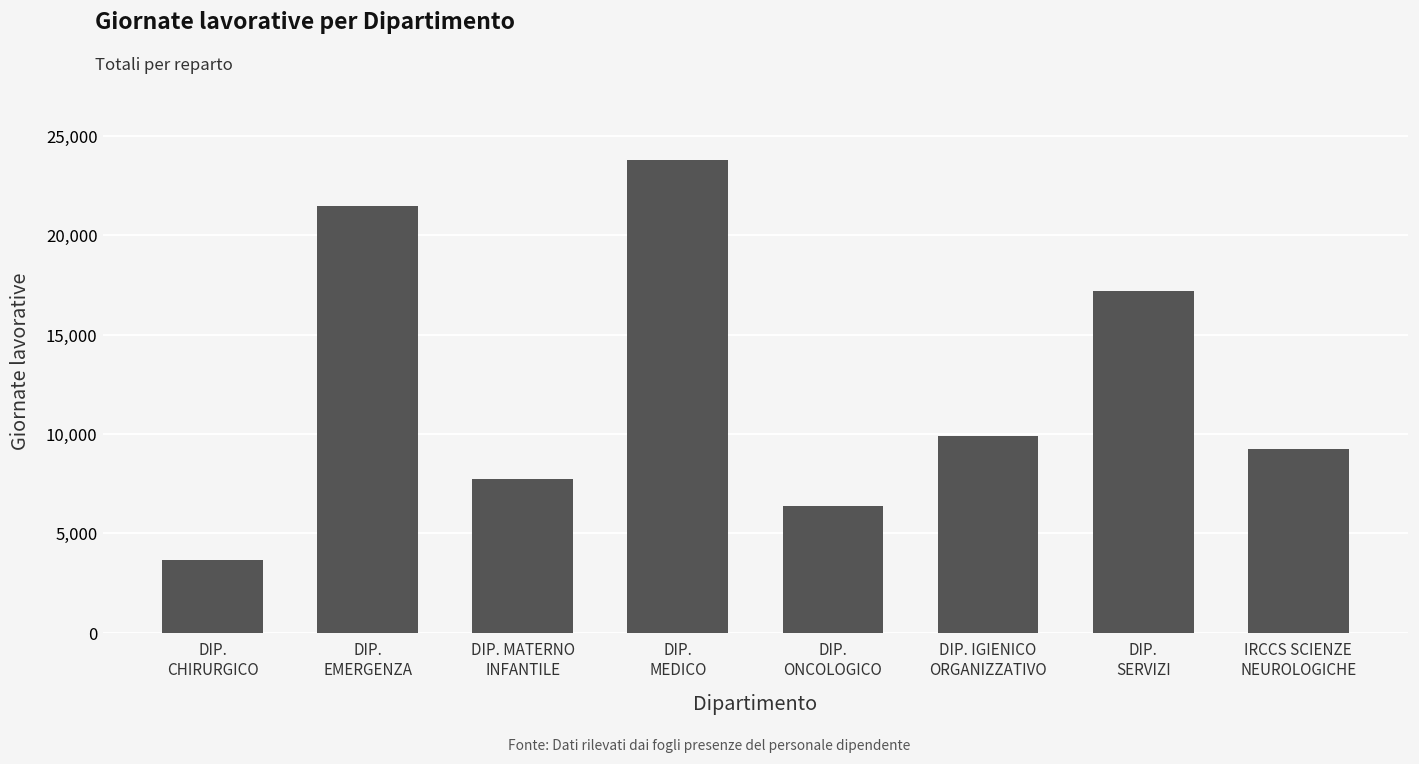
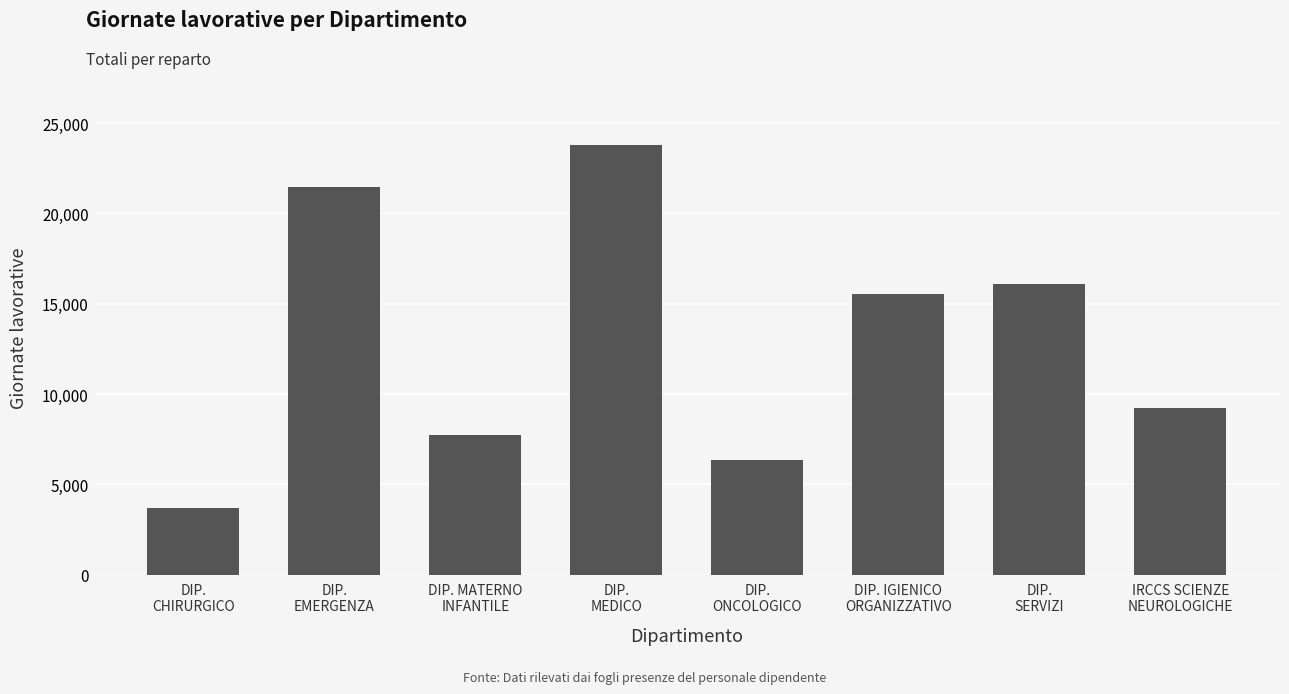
DIP. IGIENICO ORGANIZZATIVO: 9,900 -> 15,600
DIP. SERVIZI: 17,200 -> 16,100
